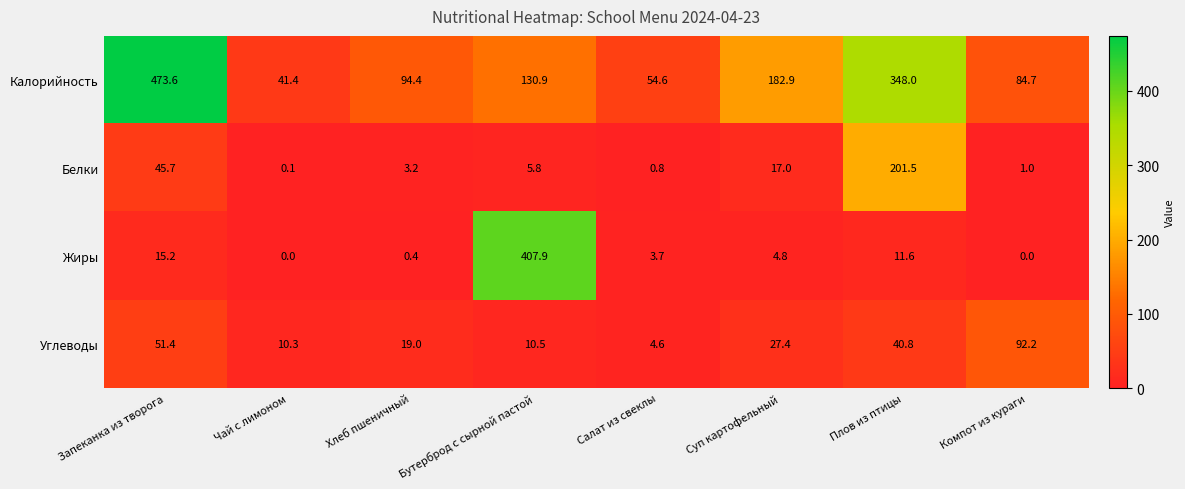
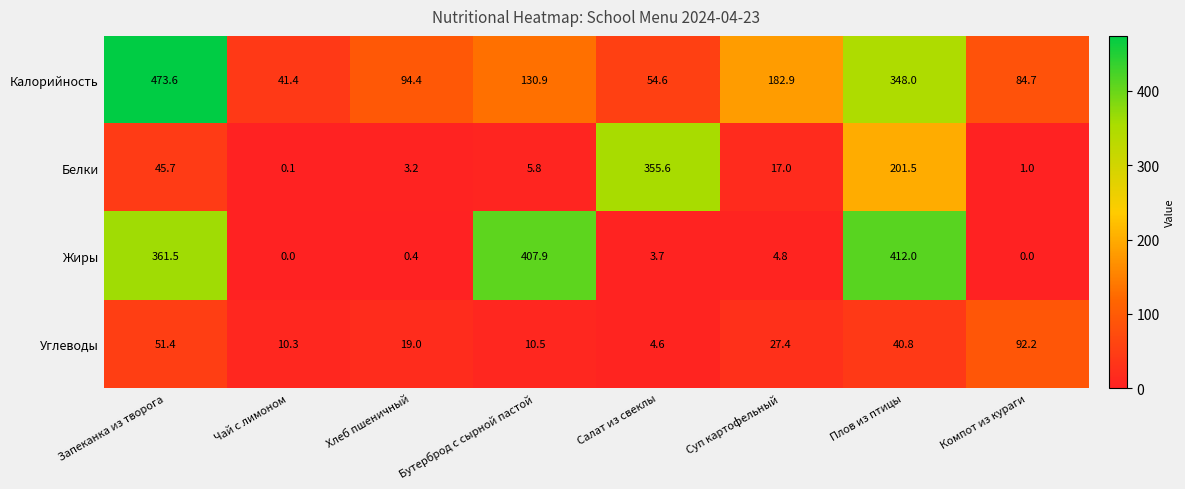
Белки, Салат из свеклы: 0.8 -> 355.6
Жиры, Запеканка из творога: 15.2 -> 361.5
Жиры, Плов из птицы: 11.6 -> 412.0
